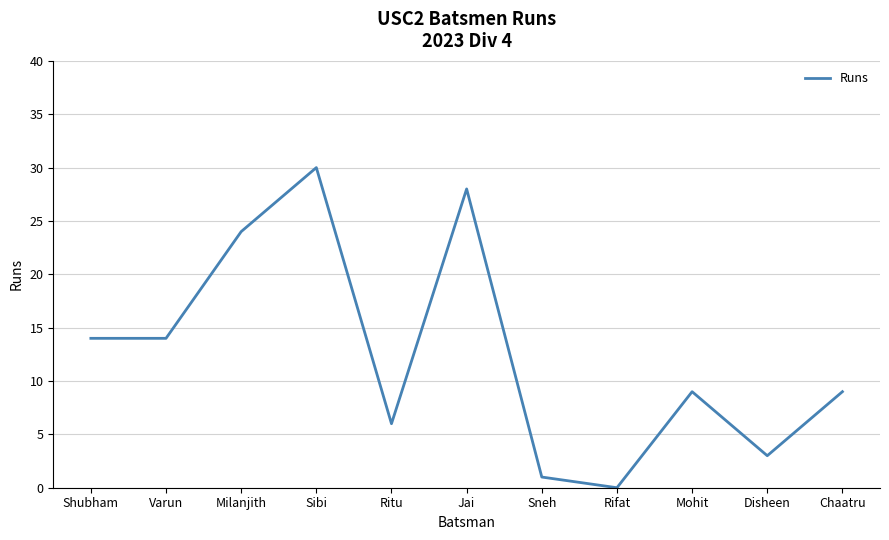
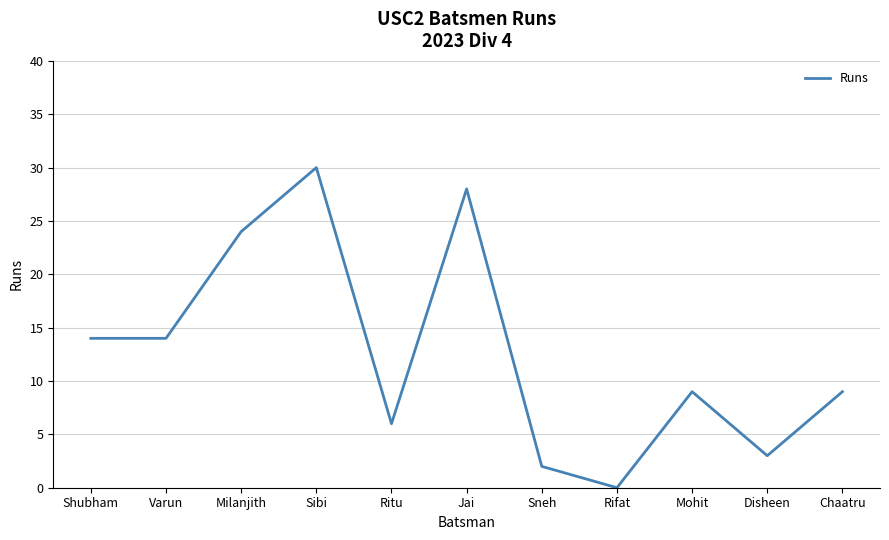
Sneh: 1 -> 2
